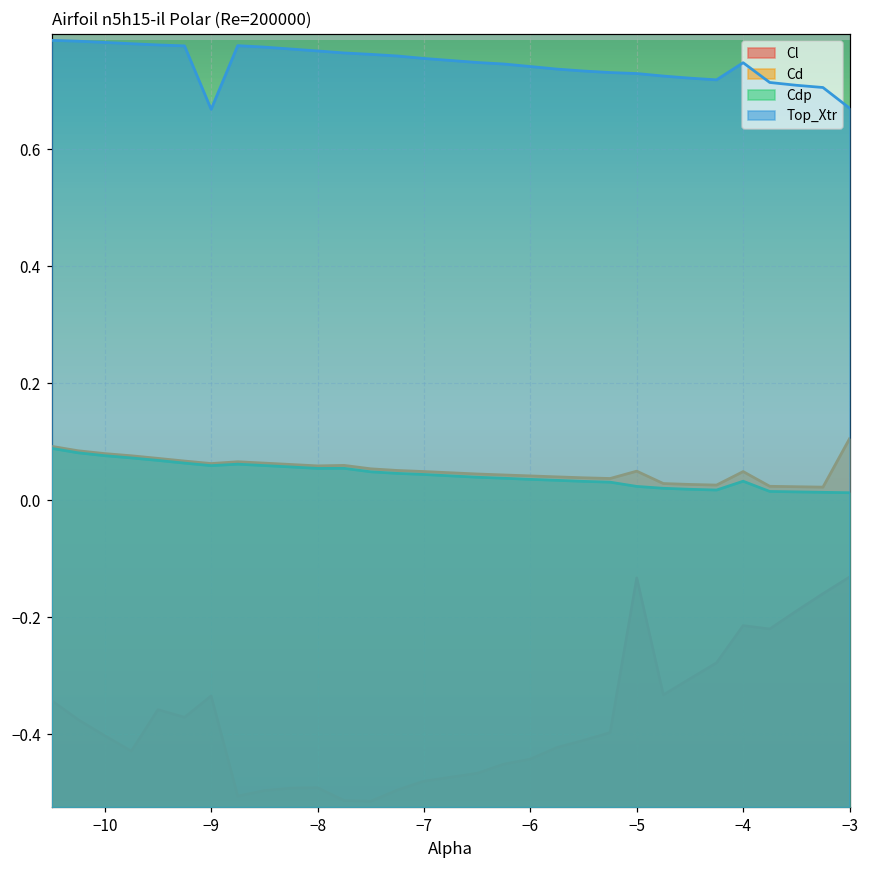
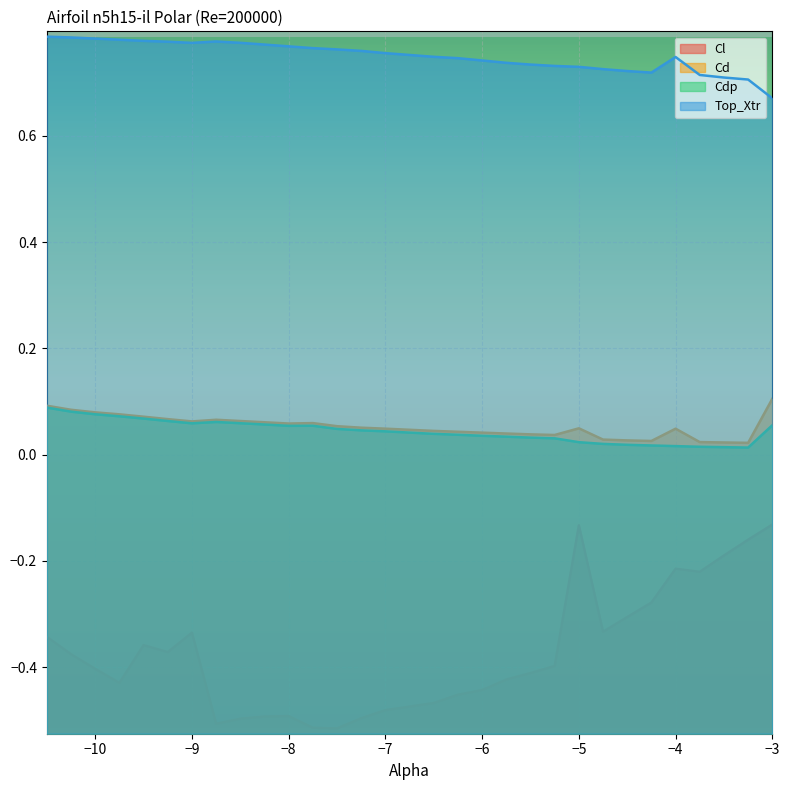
Top_Xtr, −9: 0.67 -> 0.77
Cdp, −4: 0.03 -> 0.02
Cdp, −3: 0.01 -> 0.06
